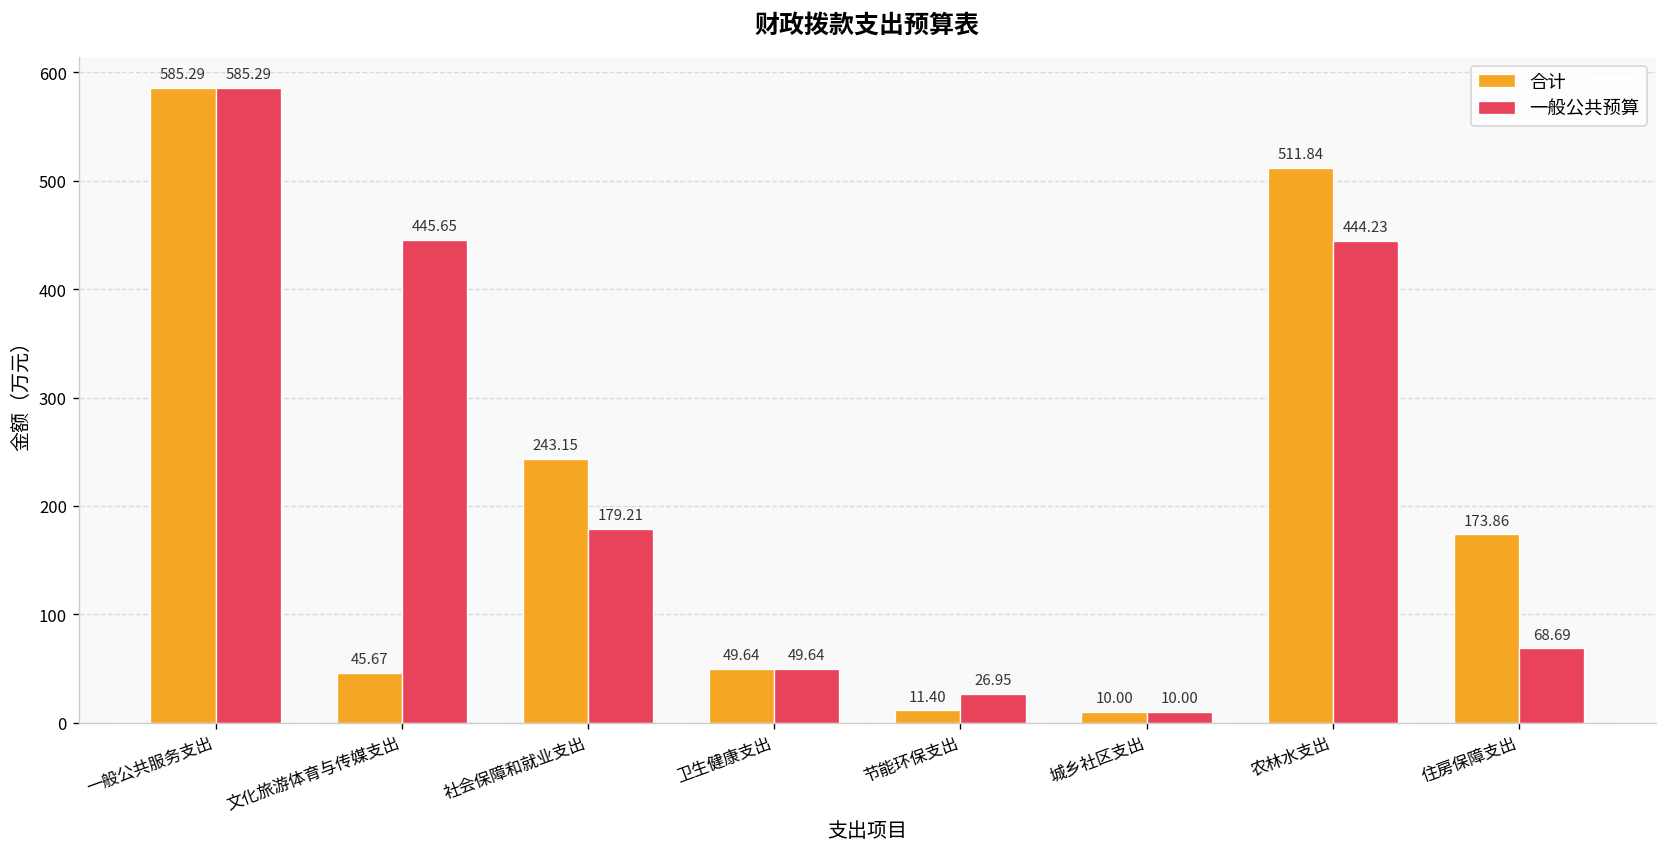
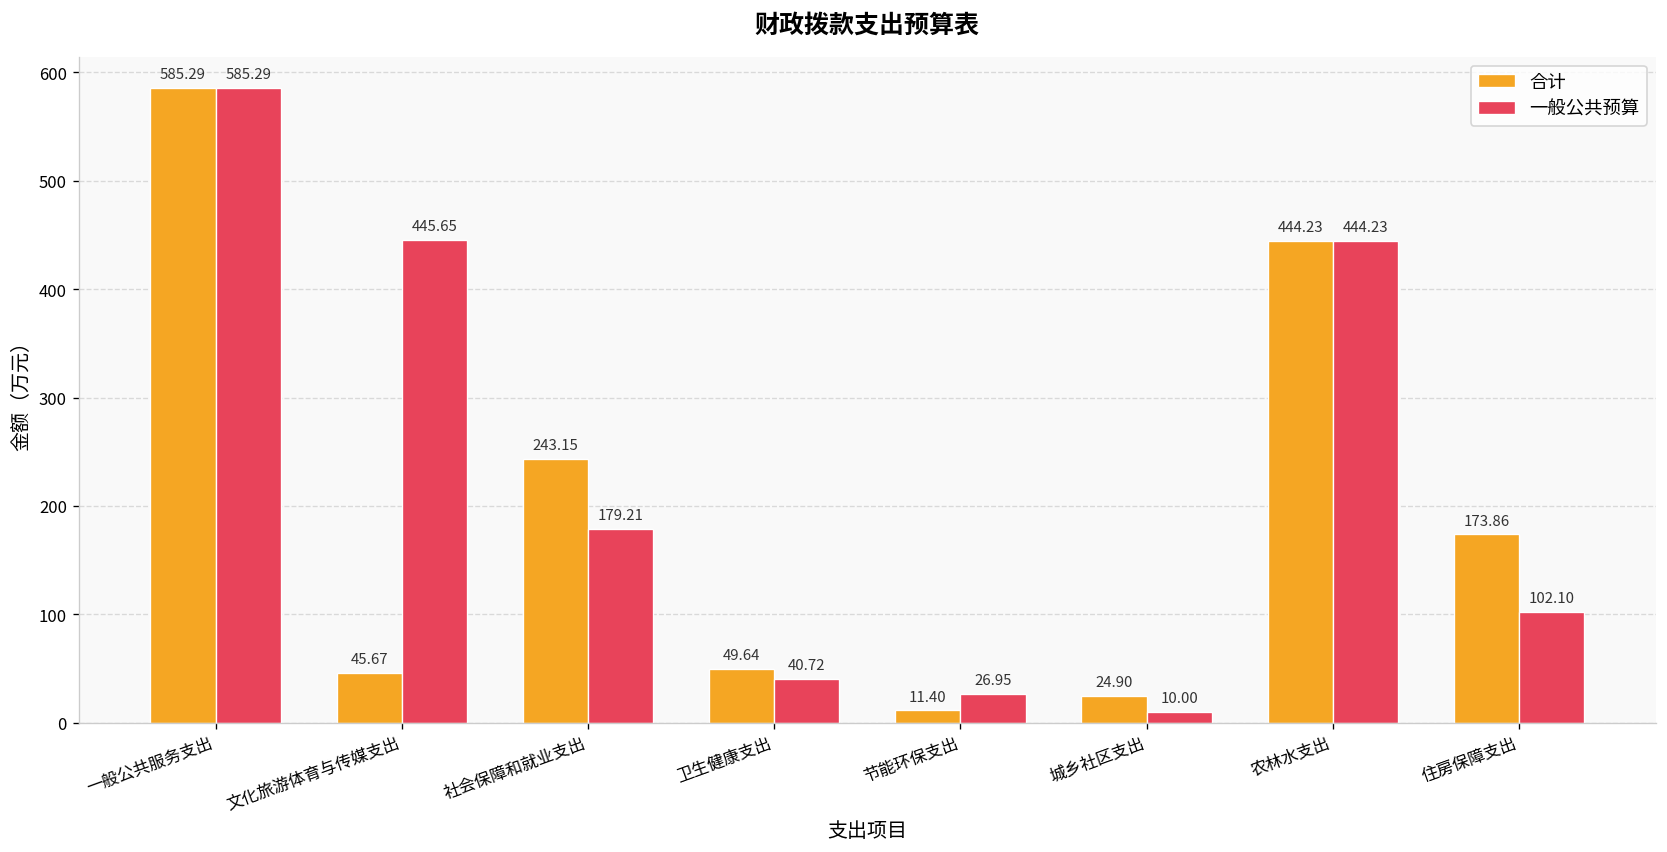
一般公共预算, 卫生健康支出: 49.64 -> 40.72
合计, 城乡社区支出: 10.00 -> 24.90
合计, 农林水支出: 511.84 -> 444.23
一般公共预算, 住房保障支出: 68.69 -> 102.10
